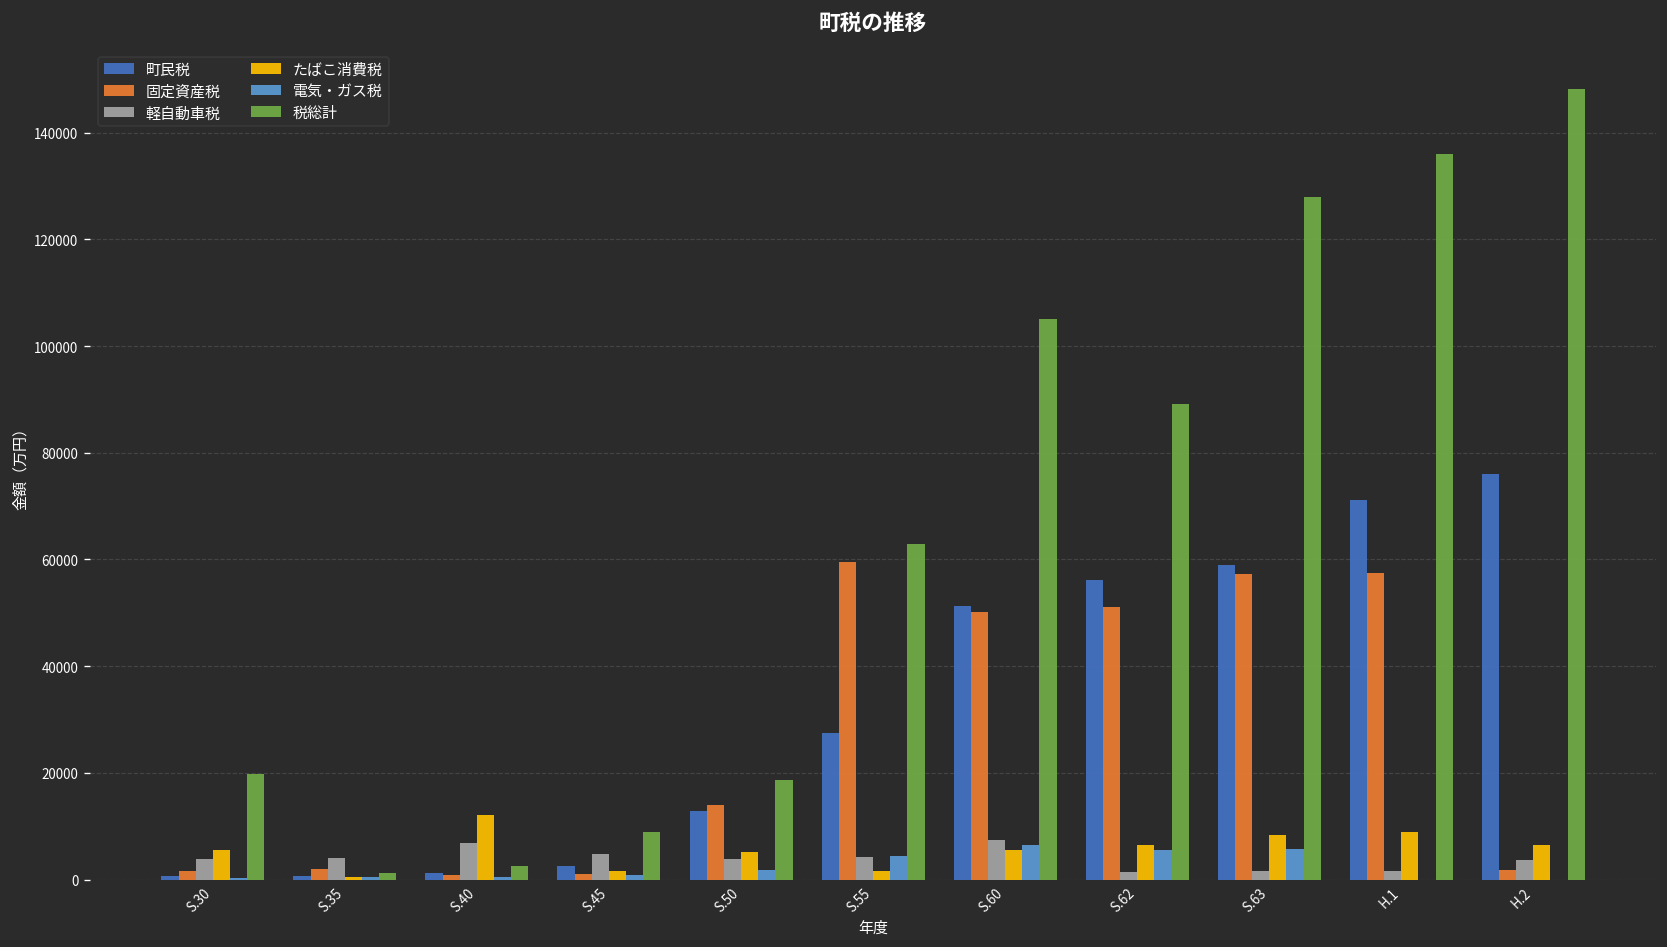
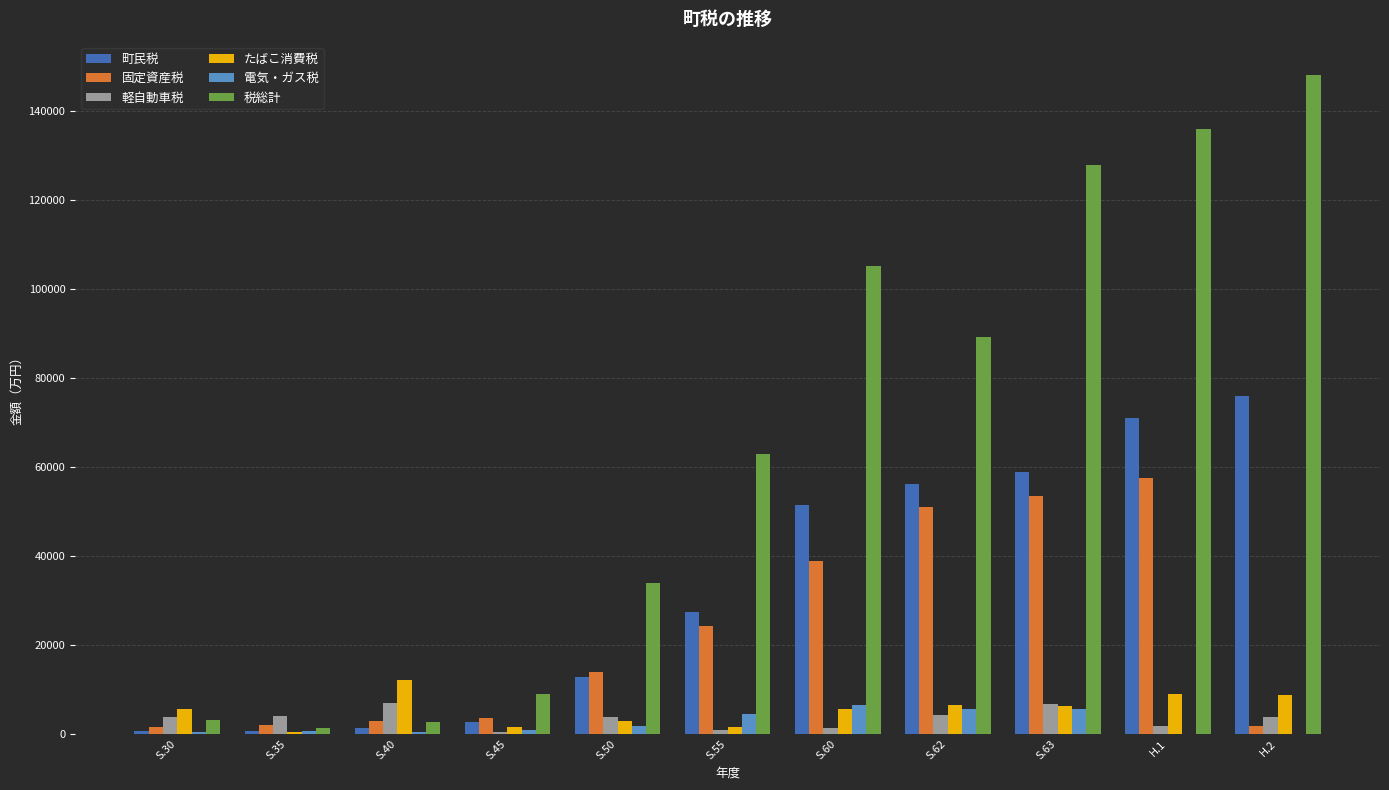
税総計, S.30: 20000 -> 3000
固定資産税, S.40: 1000 -> 3000
固定資産税, S.45: 1000 -> 4000
軽自動車税, S.45: 5000 -> 0
たばこ消費税, S.50: 5000 -> 3000
税総計, S.50: 19000 -> 34000
固定資産税, S.55: 60000 -> 24000
軽自動車税, S.55: 4000 -> 1000
固定資産税, S.60: 50000 -> 39000
軽自動車税, S.60: 7000 -> 1000
軽自動車税, S.62: 2000 -> 4000
固定資産税, S.63: 57000 -> 54000
軽自動車税, S.63: 2000 -> 7000
たばこ消費税, S.63: 8000 -> 6000
たばこ消費税, H.2: 6000 -> 9000
